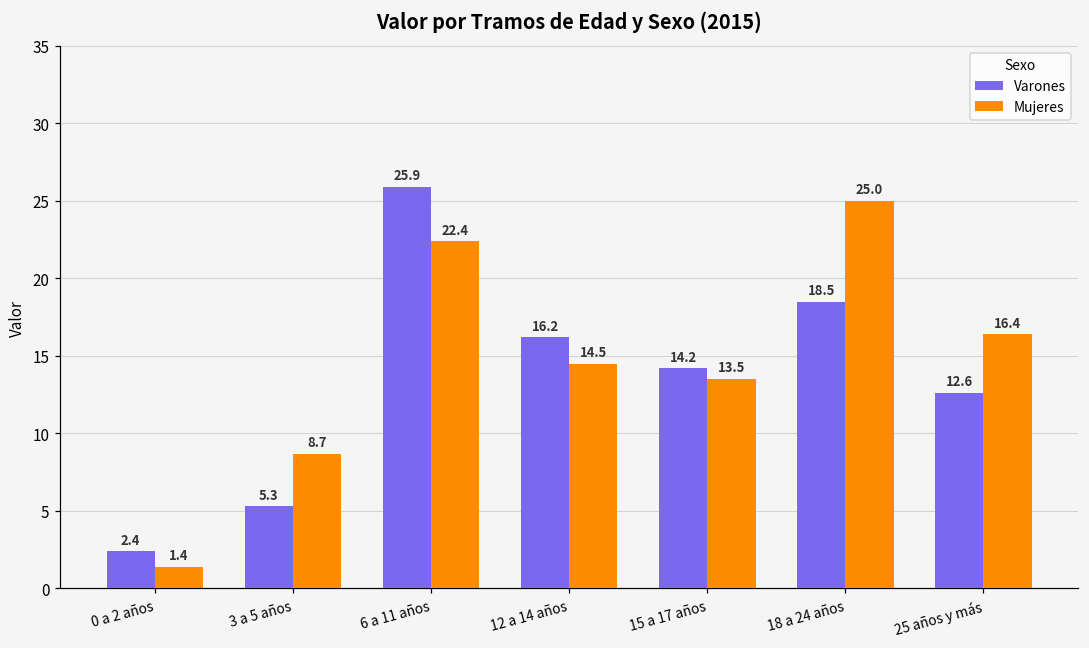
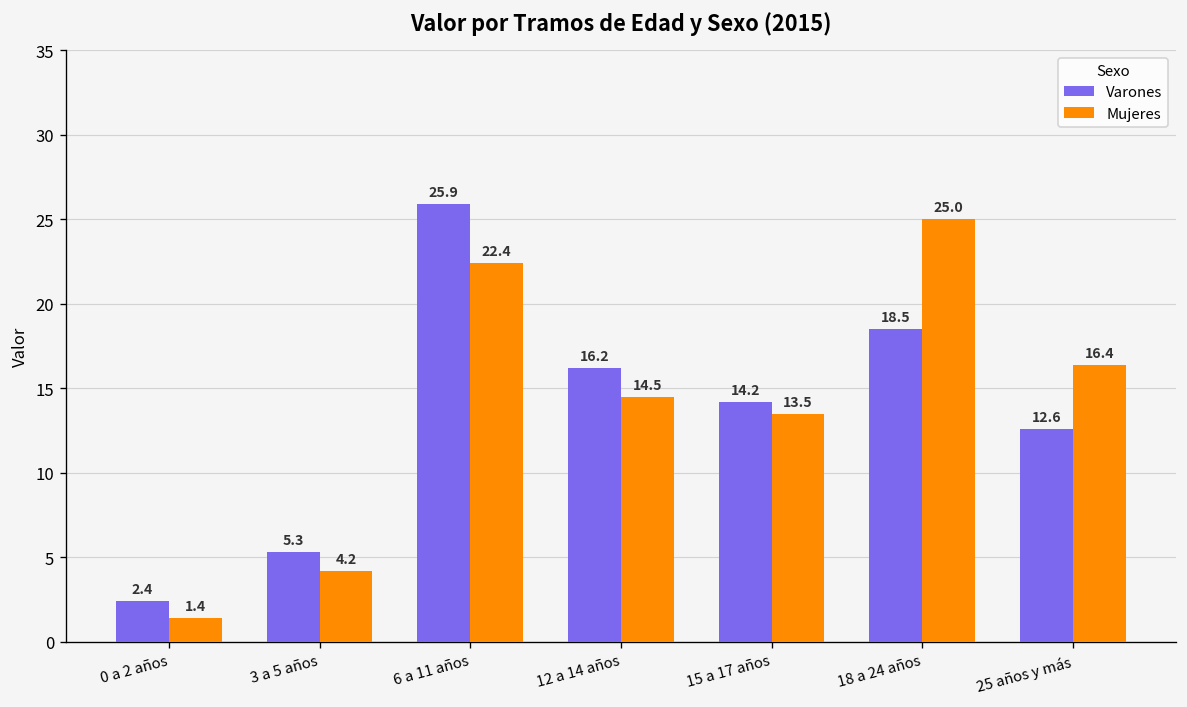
Mujeres, 3 a 5 años: 8.7 -> 4.2
